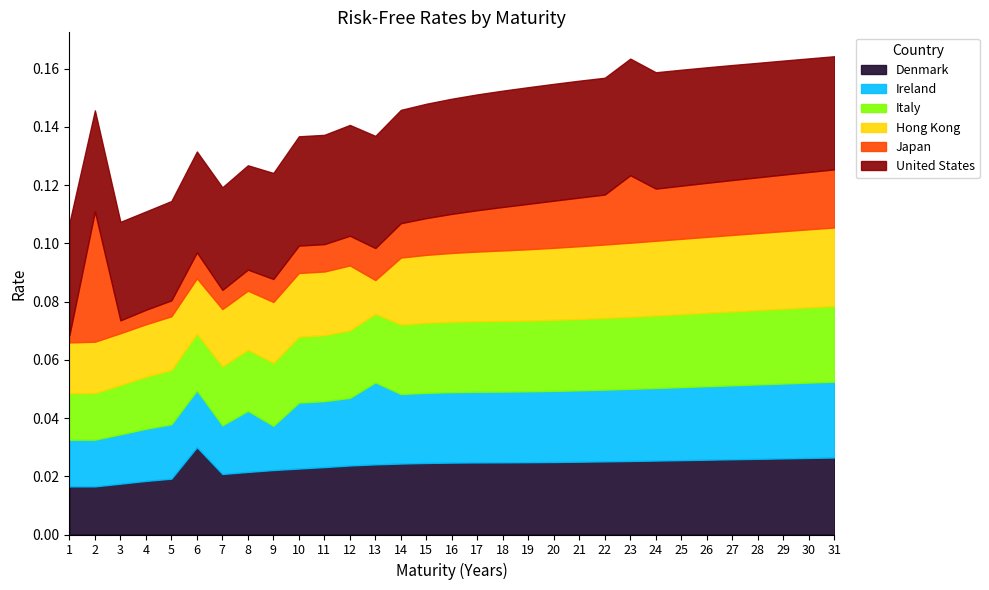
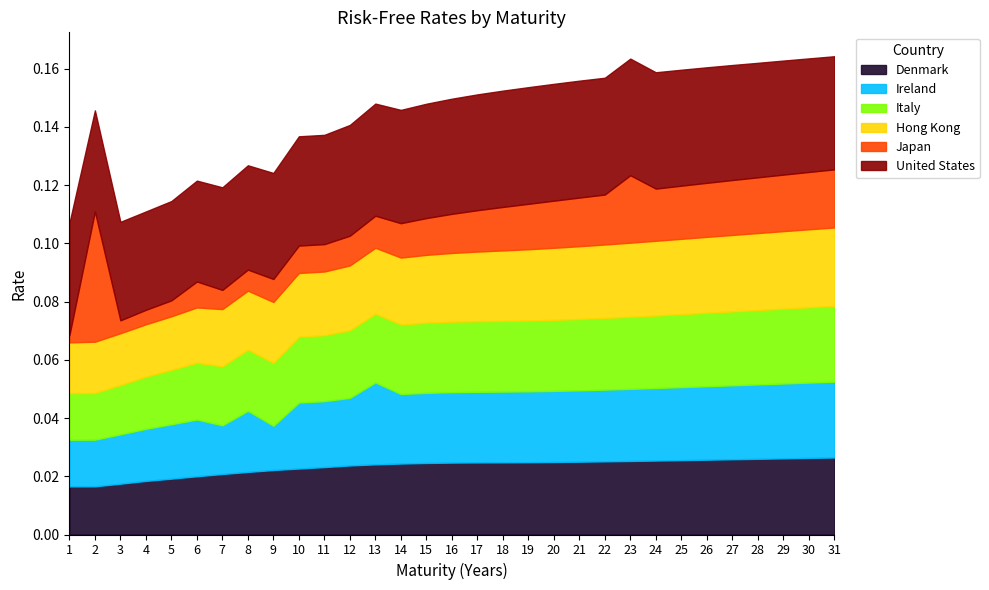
Denmark, 6: 0.03 -> 0.02
Hong Kong, 13: 0.012 -> 0.023
